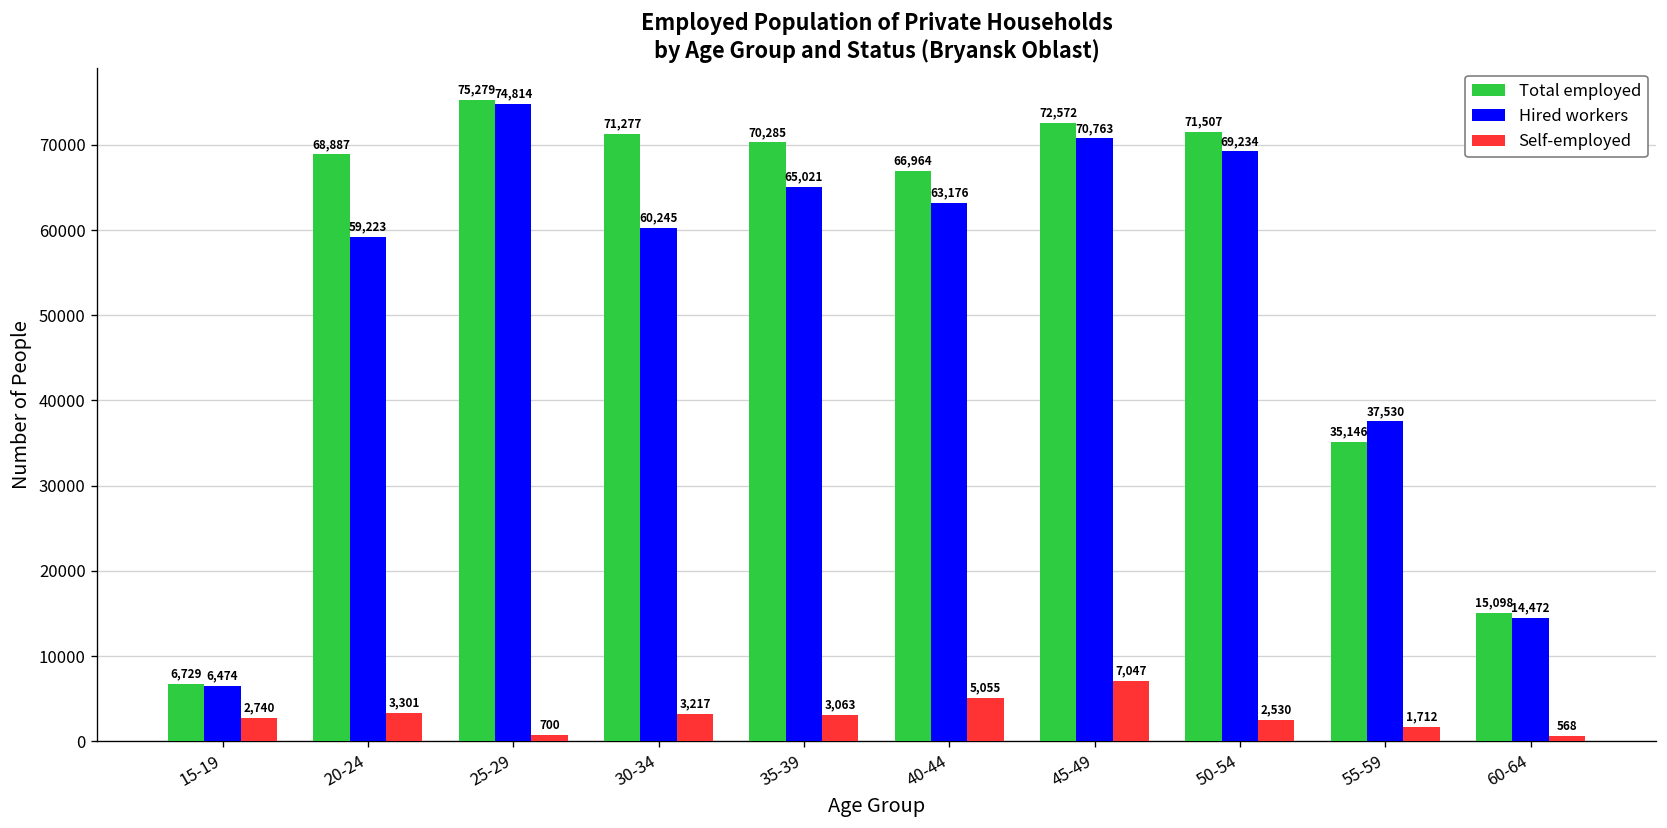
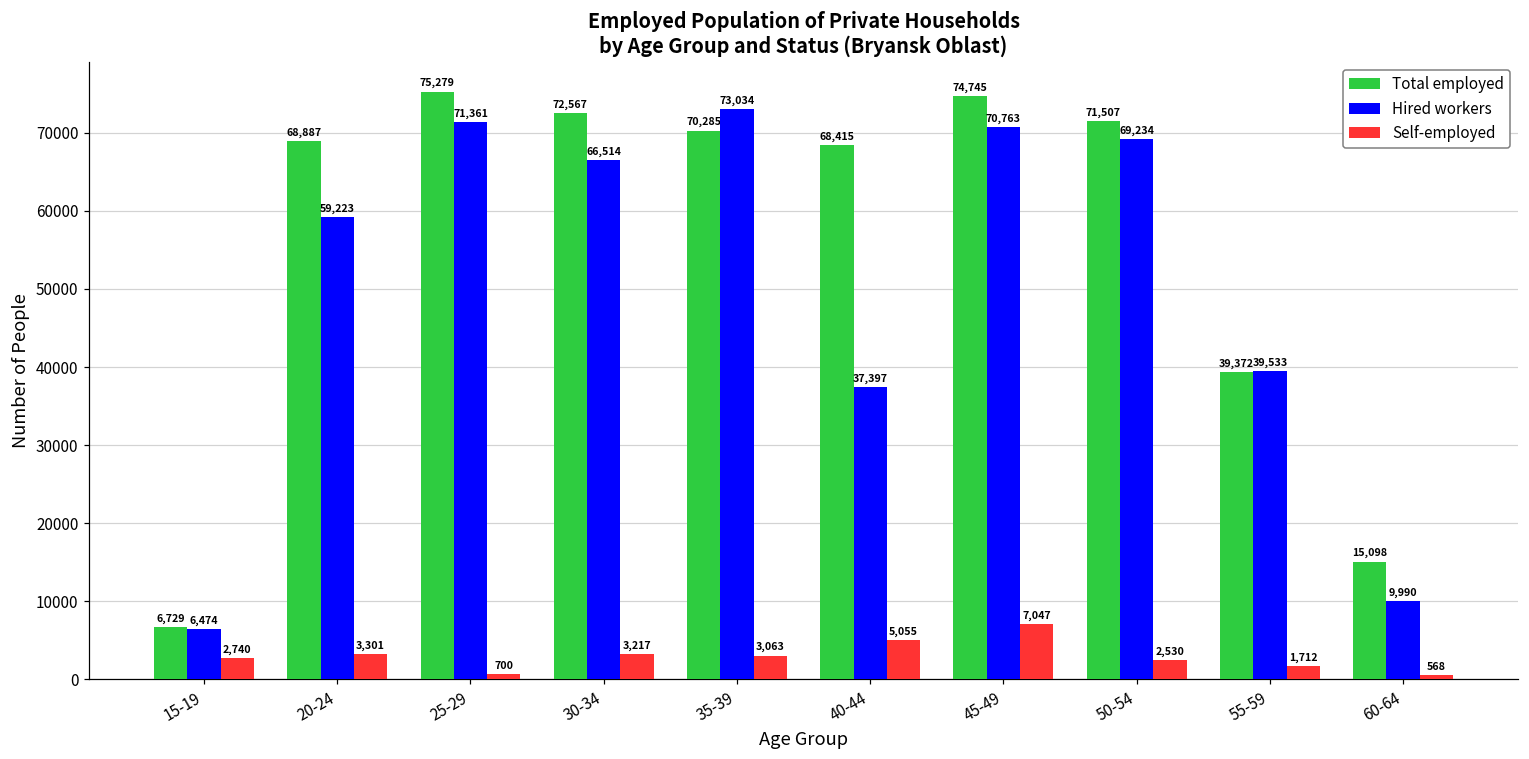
Hired workers, 25-29: 74,814 -> 71,361
Total employed, 30-34: 71,277 -> 72,567
Hired workers, 30-34: 60,245 -> 66,514
Hired workers, 35-39: 65,021 -> 73,034
Total employed, 40-44: 66,964 -> 68,415
Hired workers, 40-44: 63,176 -> 37,397
Total employed, 45-49: 72,572 -> 74,745
Total employed, 55-59: 35,146 -> 39,372
Hired workers, 55-59: 37,530 -> 39,533
Hired workers, 60-64: 14,472 -> 9,990
